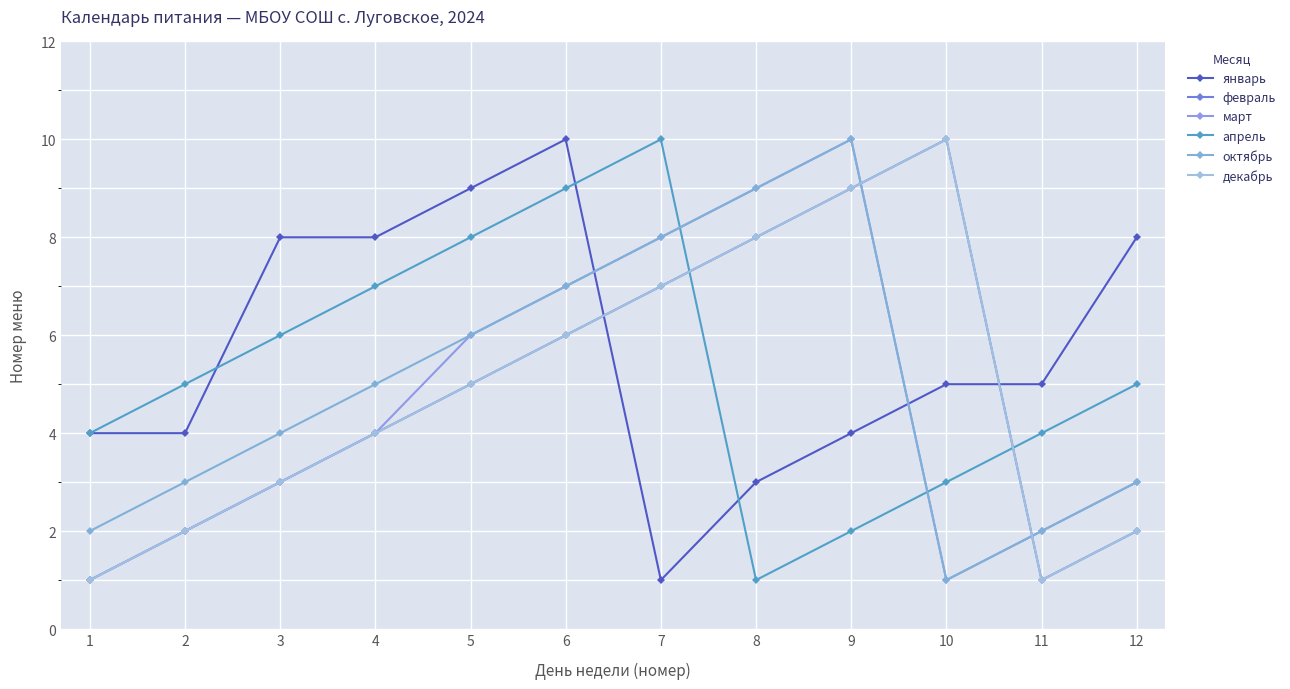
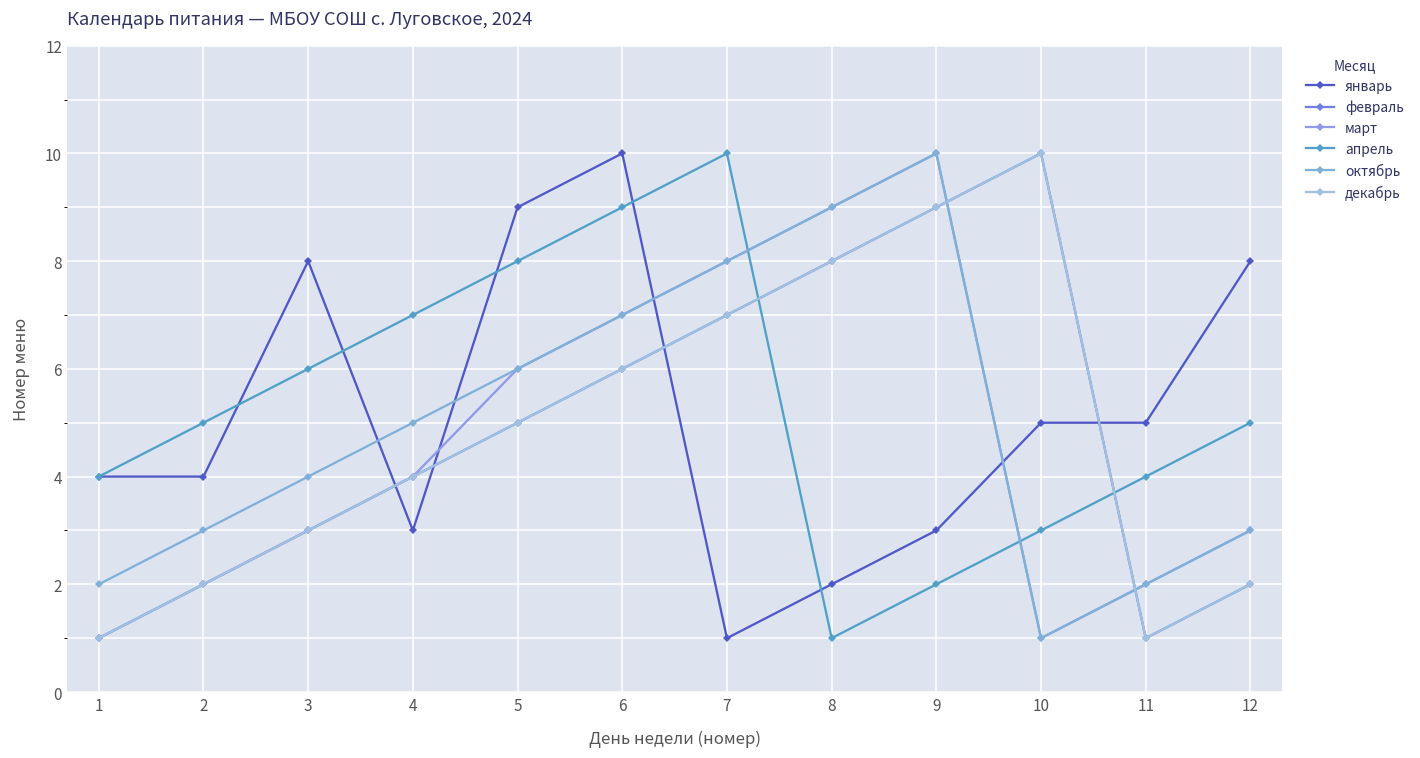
январь, 4: 8 -> 3
январь, 8: 3 -> 2
январь, 9: 4 -> 3
